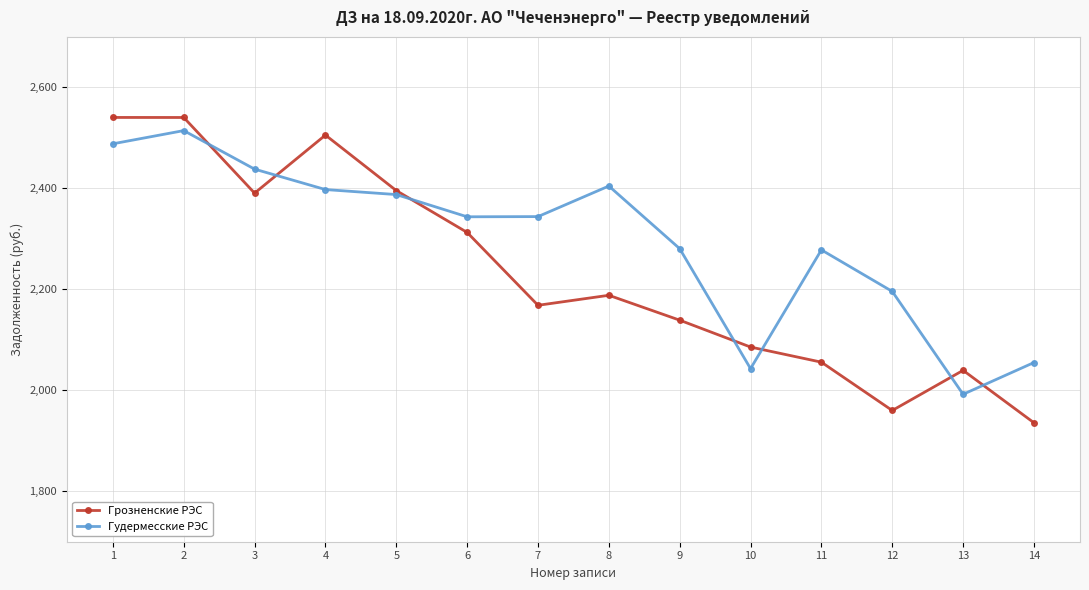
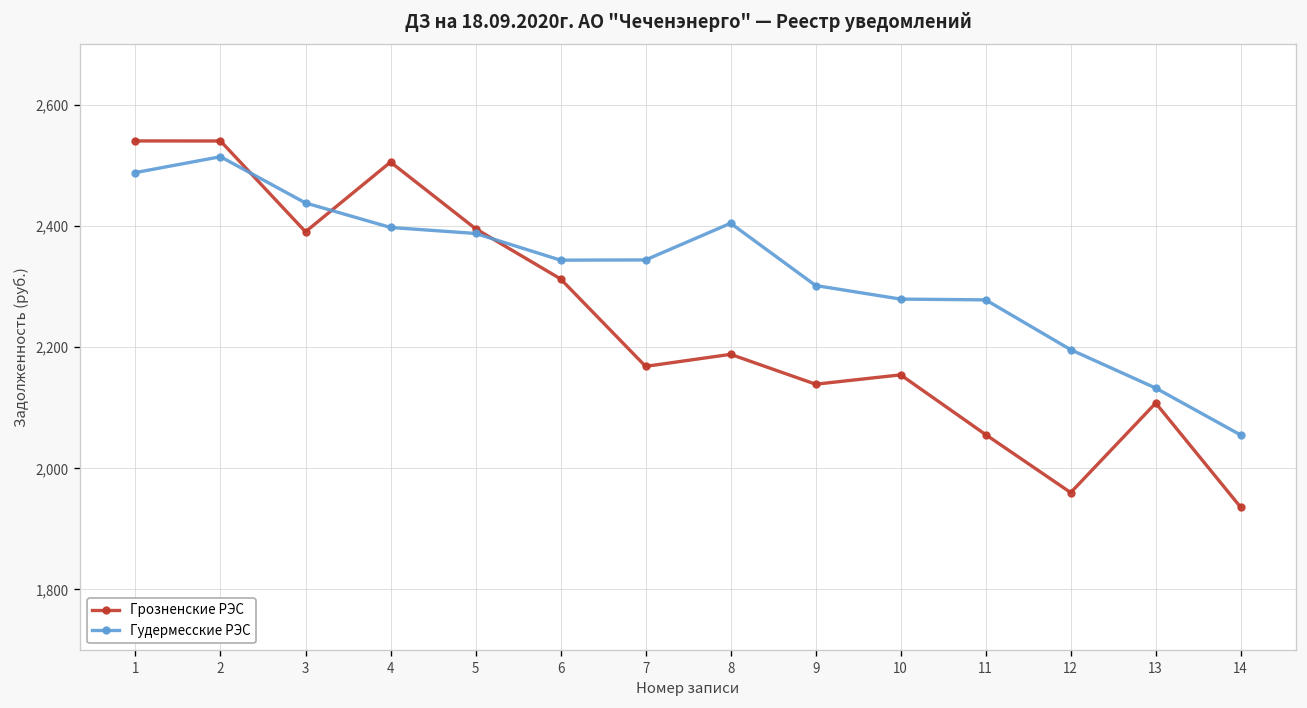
Гудермесские РЭС, 9: 2,280 -> 2,300
Грозненские РЭС, 10: 2,090 -> 2,150
Гудермесские РЭС, 10: 2,040 -> 2,280
Грозненские РЭС, 13: 2,040 -> 2,110
Гудермесские РЭС, 13: 1,990 -> 2,130
